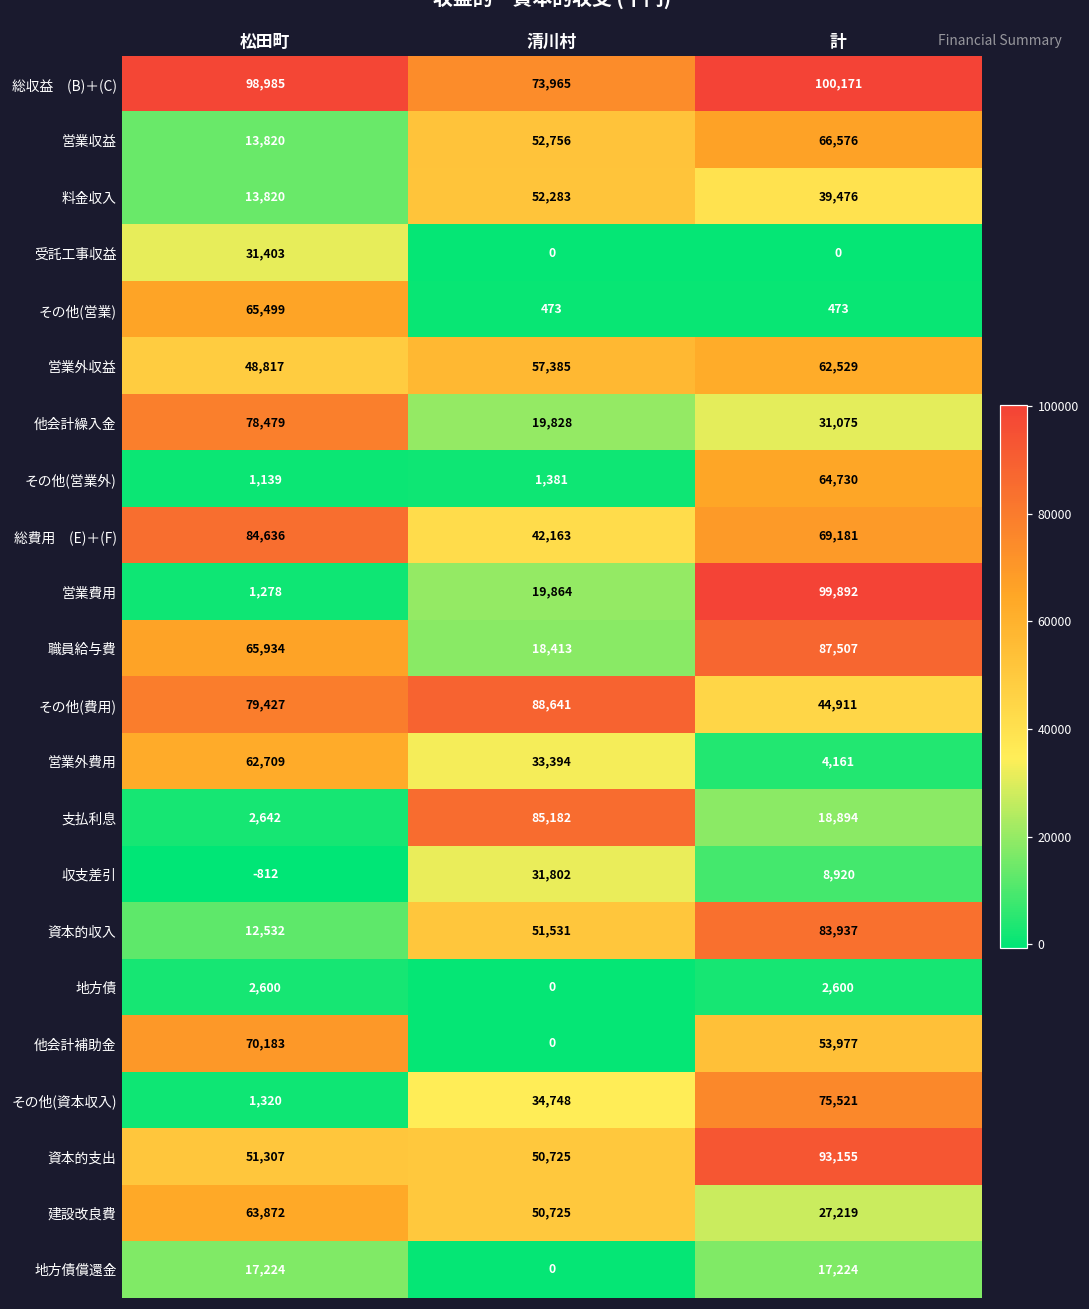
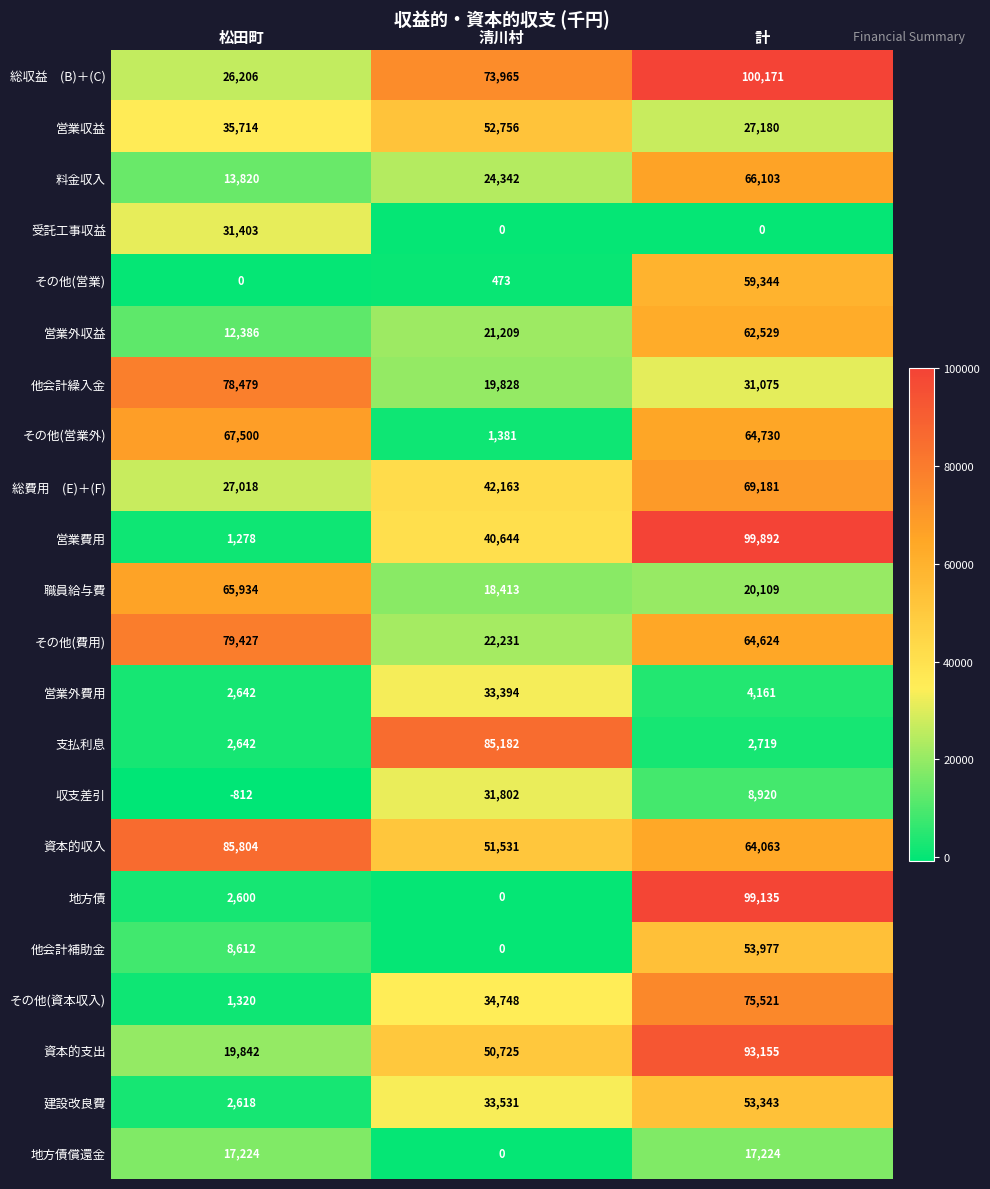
総収益 (B)＋(C), 松田町: 98,985 -> 26,206
営業収益, 松田町: 13,820 -> 35,714
営業収益, 計: 66,576 -> 27,180
料金収入, 清川村: 52,283 -> 24,342
料金収入, 計: 39,476 -> 66,103
その他(営業), 松田町: 65,499 -> 0
その他(営業), 計: 473 -> 59,344
営業外収益, 松田町: 48,817 -> 12,386
営業外収益, 清川村: 57,385 -> 21,209
その他(営業外), 松田町: 1,139 -> 67,500
総費用 (E)＋(F), 松田町: 84,636 -> 27,018
営業費用, 清川村: 19,864 -> 40,644
職員給与費, 計: 87,507 -> 20,109
その他(費用), 清川村: 88,641 -> 22,231
その他(費用), 計: 44,911 -> 64,624
営業外費用, 松田町: 62,709 -> 2,642
支払利息, 計: 18,894 -> 2,719
資本的収入, 松田町: 12,532 -> 85,804
資本的収入, 計: 83,937 -> 64,063
地方債, 計: 2,600 -> 99,135
他会計補助金, 松田町: 70,183 -> 8,612
資本的支出, 松田町: 51,307 -> 19,842
建設改良費, 松田町: 63,872 -> 2,618
建設改良費, 清川村: 50,725 -> 33,531
建設改良費, 計: 27,219 -> 53,343
